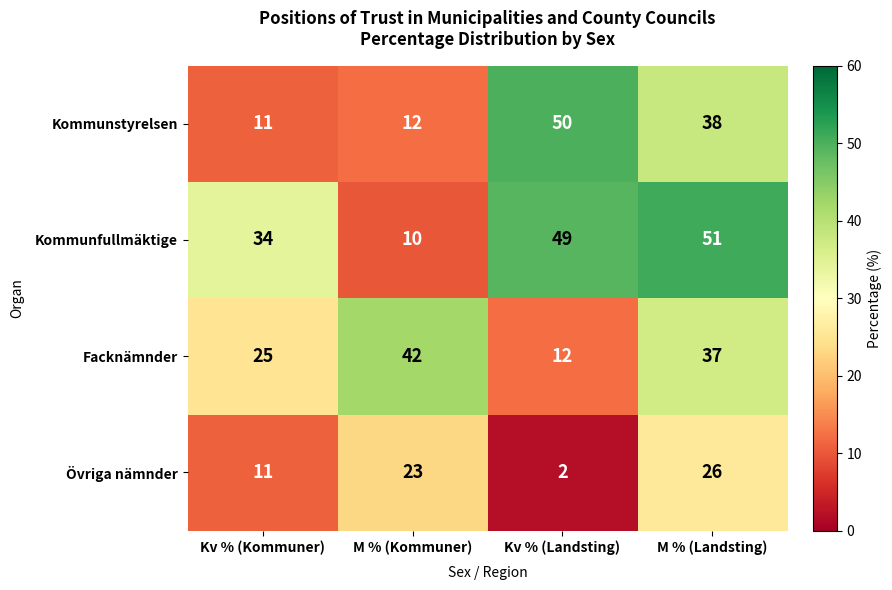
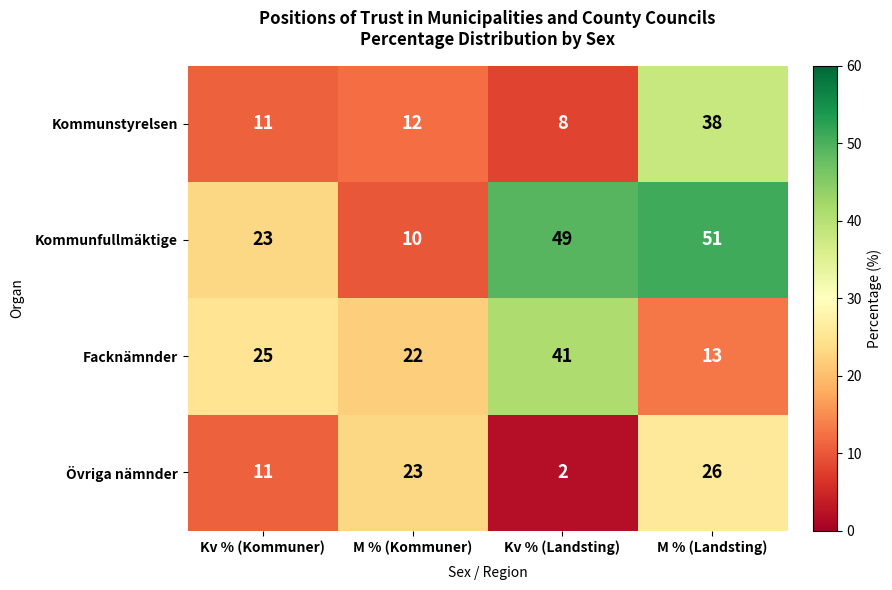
Kommunstyrelsen, Kv % (Landsting): 50 -> 8
Kommunfullmäktige, Kv % (Kommuner): 34 -> 23
Facknämnder, M % (Kommuner): 42 -> 22
Facknämnder, Kv % (Landsting): 12 -> 41
Facknämnder, M % (Landsting): 37 -> 13
